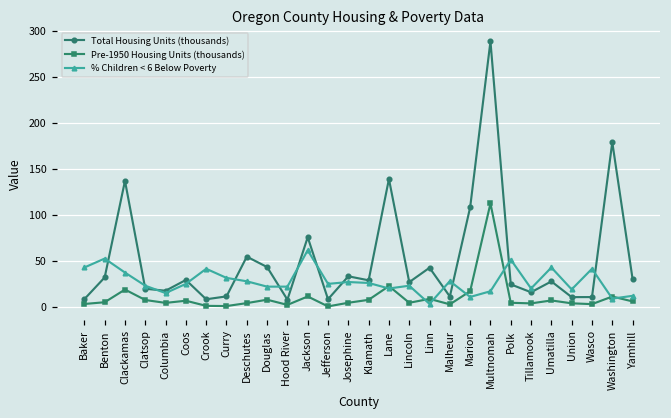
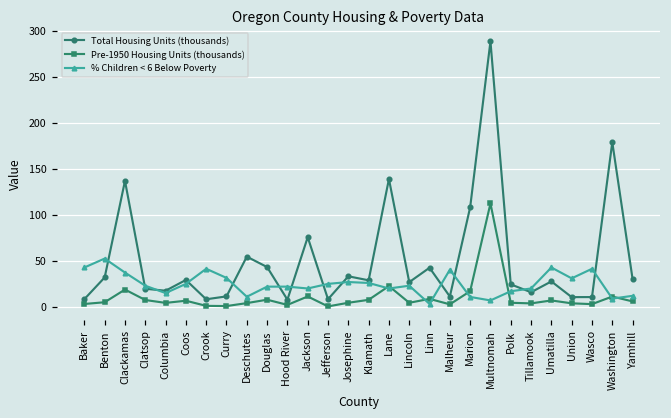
% Children < 6 Below Poverty, Deschutes: 30 -> 10
% Children < 6 Below Poverty, Jackson: 60 -> 20
% Children < 6 Below Poverty, Malheur: 30 -> 40
% Children < 6 Below Poverty, Multnomah: 20 -> 10
% Children < 6 Below Poverty, Polk: 50 -> 20
% Children < 6 Below Poverty, Union: 20 -> 30
